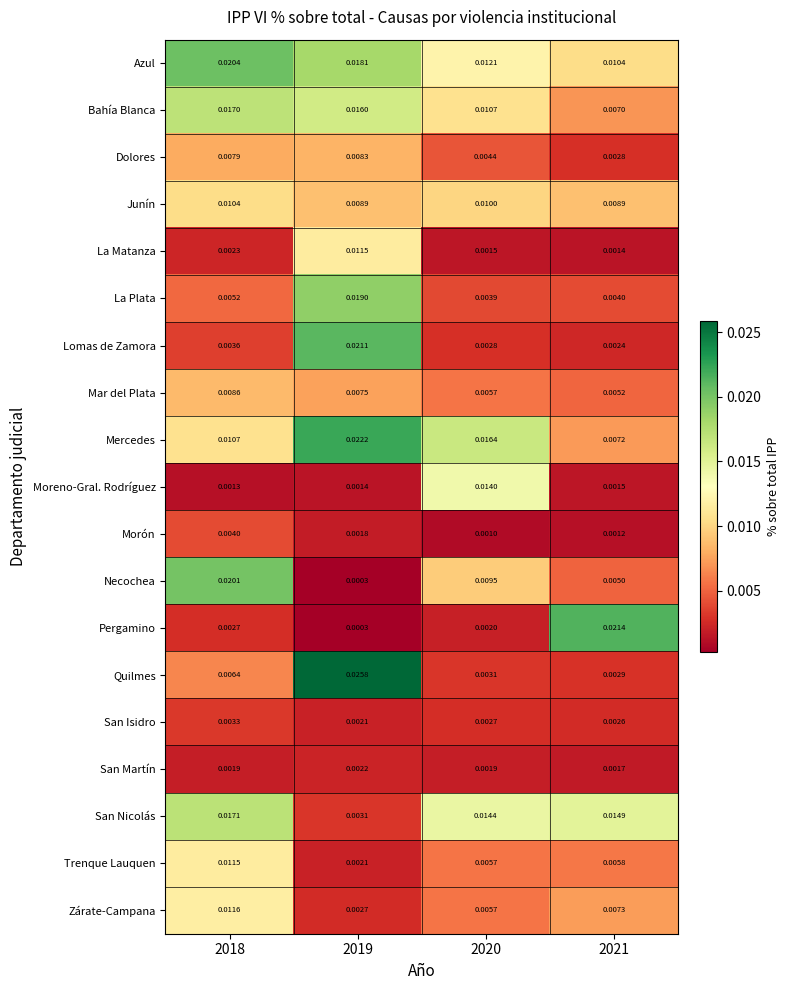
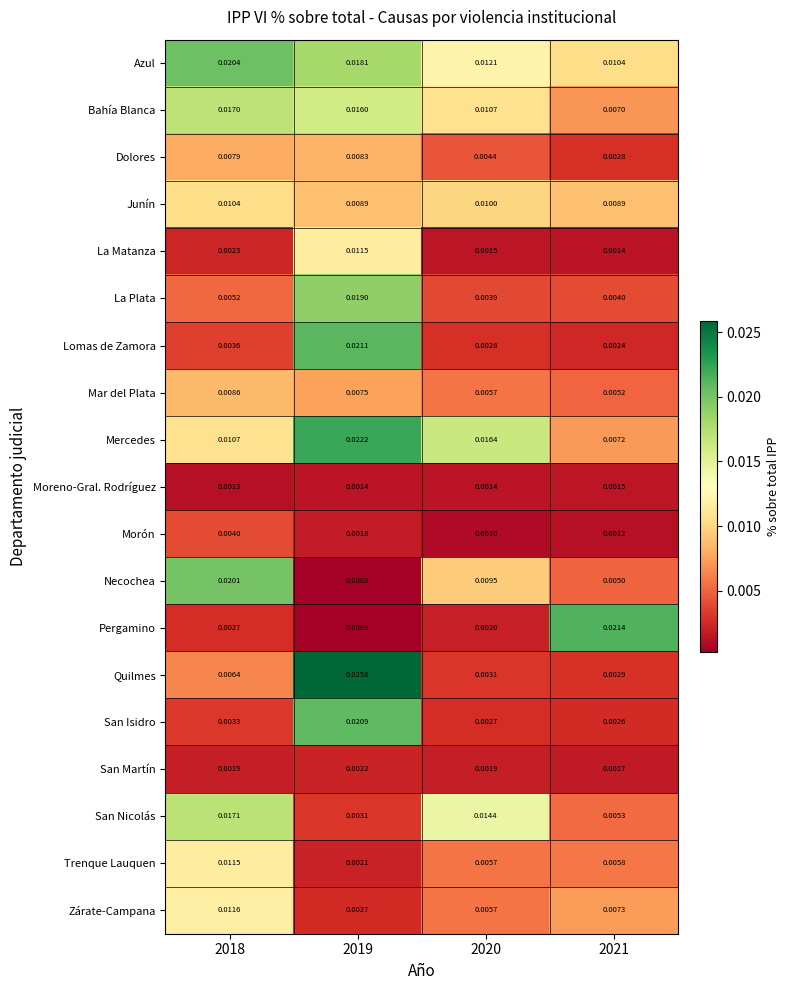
Moreno-Gral. Rodríguez, 2020: 0.0140 -> 0.0014
San Isidro, 2019: 0.0021 -> 0.0209
San Nicolás, 2021: 0.0149 -> 0.0053
